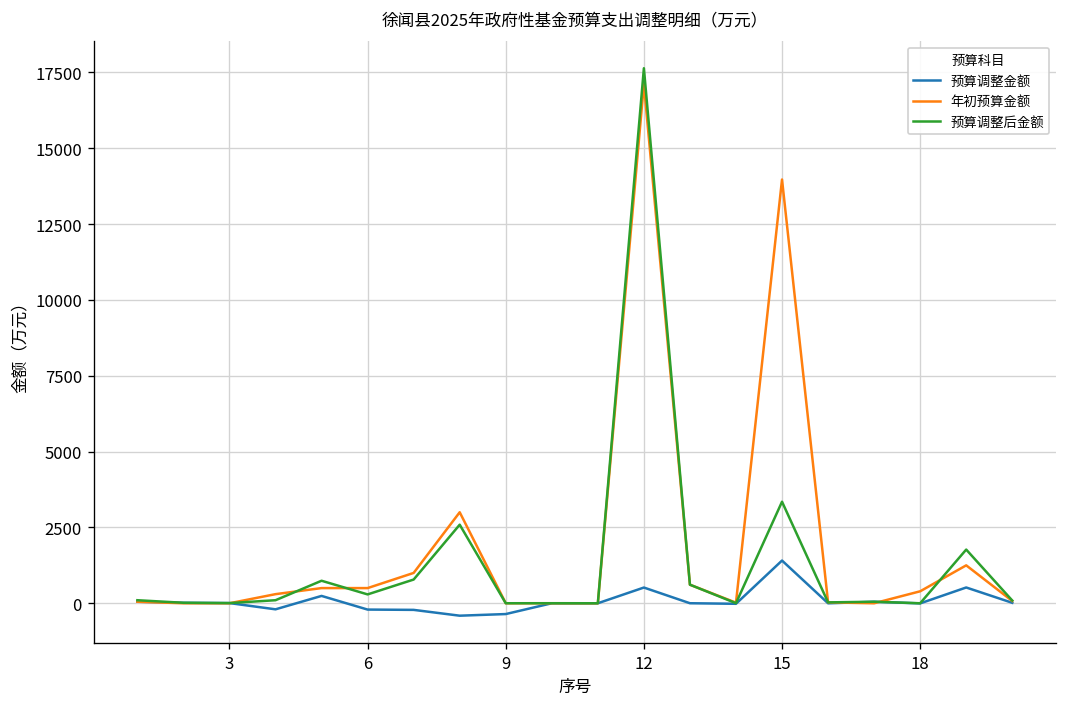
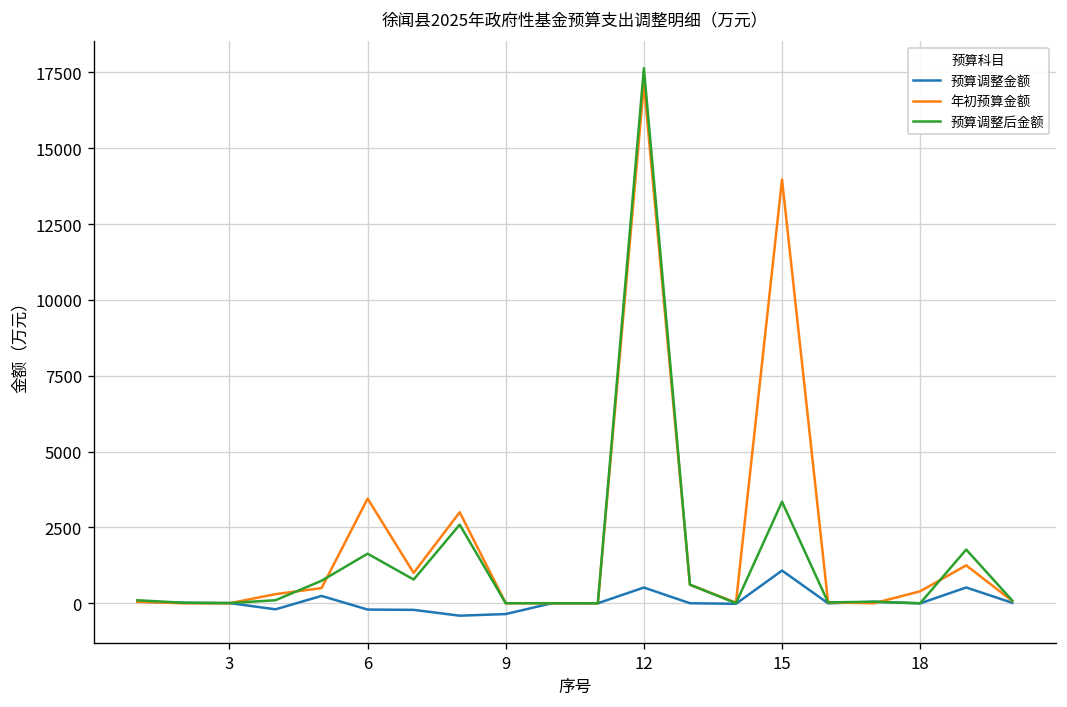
年初预算金额, 6: 500 -> 3500
预算调整后金额, 6: 300 -> 1600
预算调整金额, 15: 1400 -> 1100
